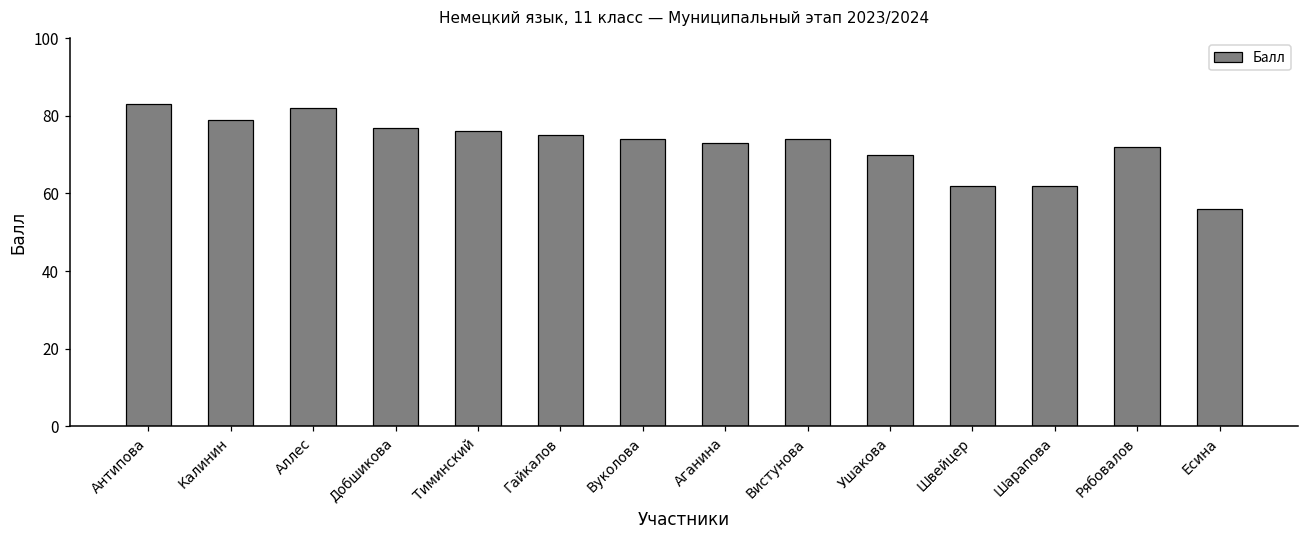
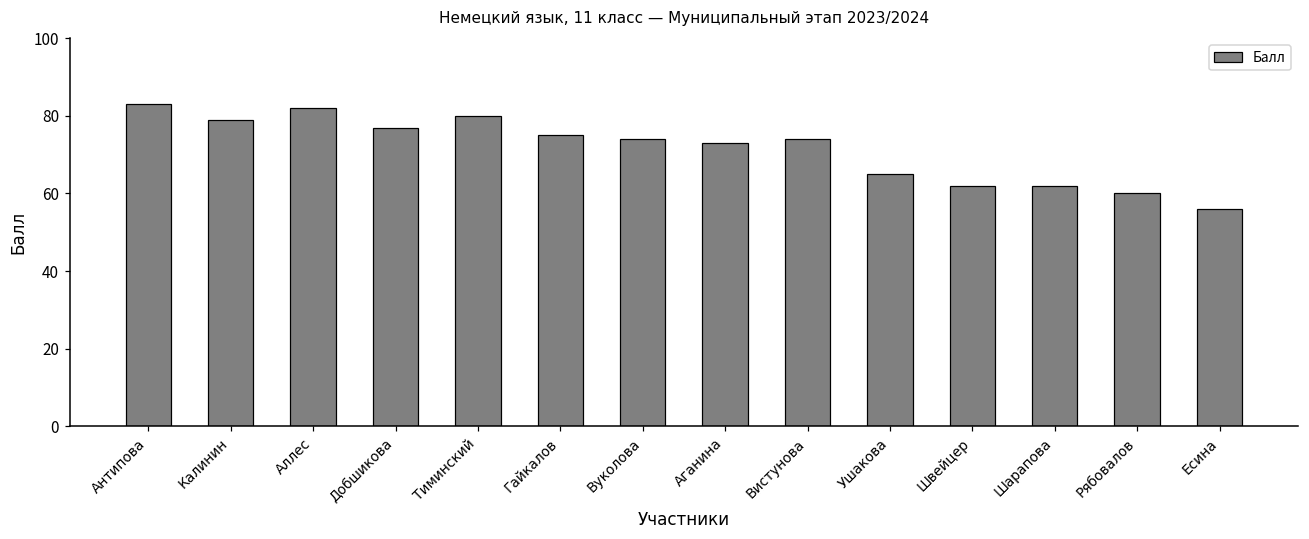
Тиминский: 76 -> 80
Ушакова: 70 -> 65
Рябовалов: 72 -> 60
